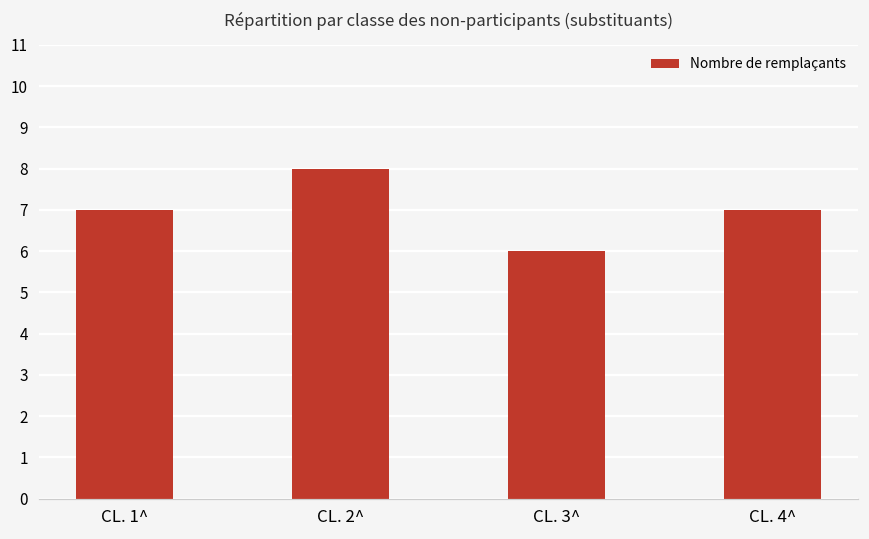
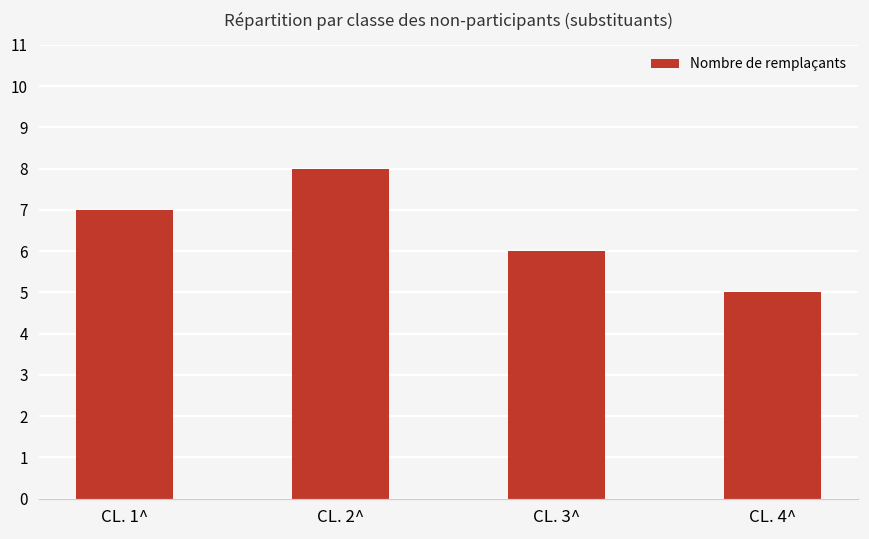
CL. 4^: 7 -> 5
